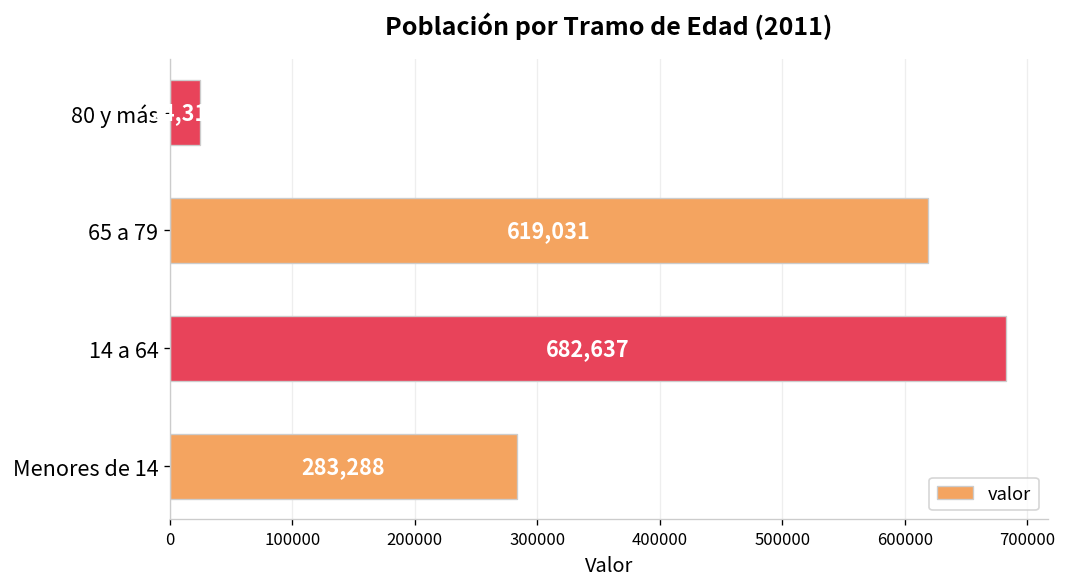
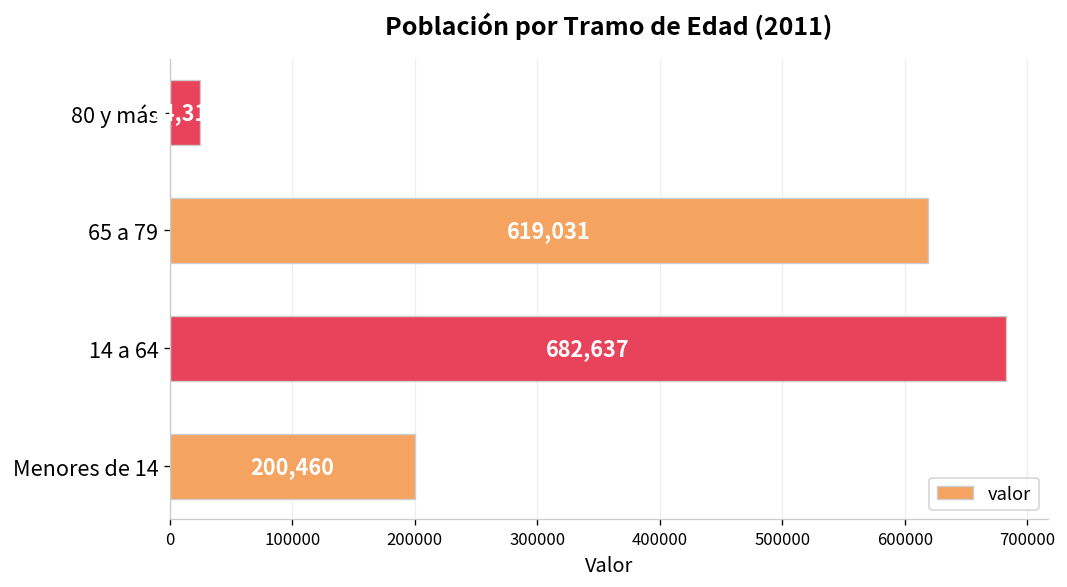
Menores de 14: 283,288 -> 200,460
